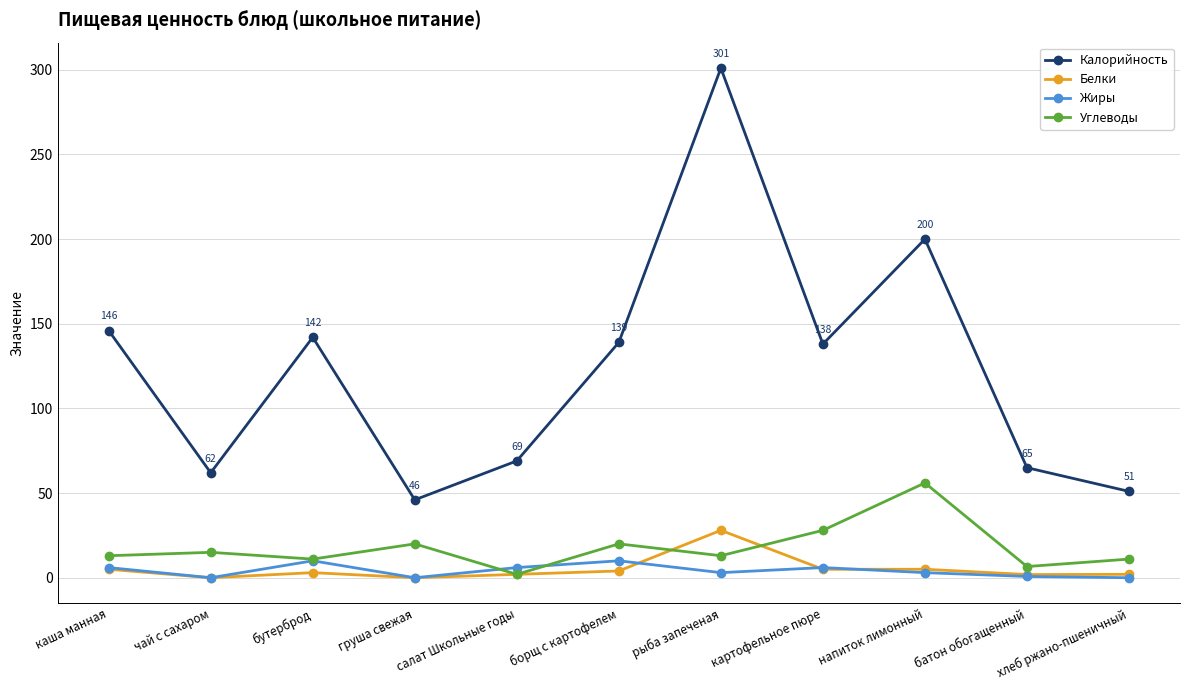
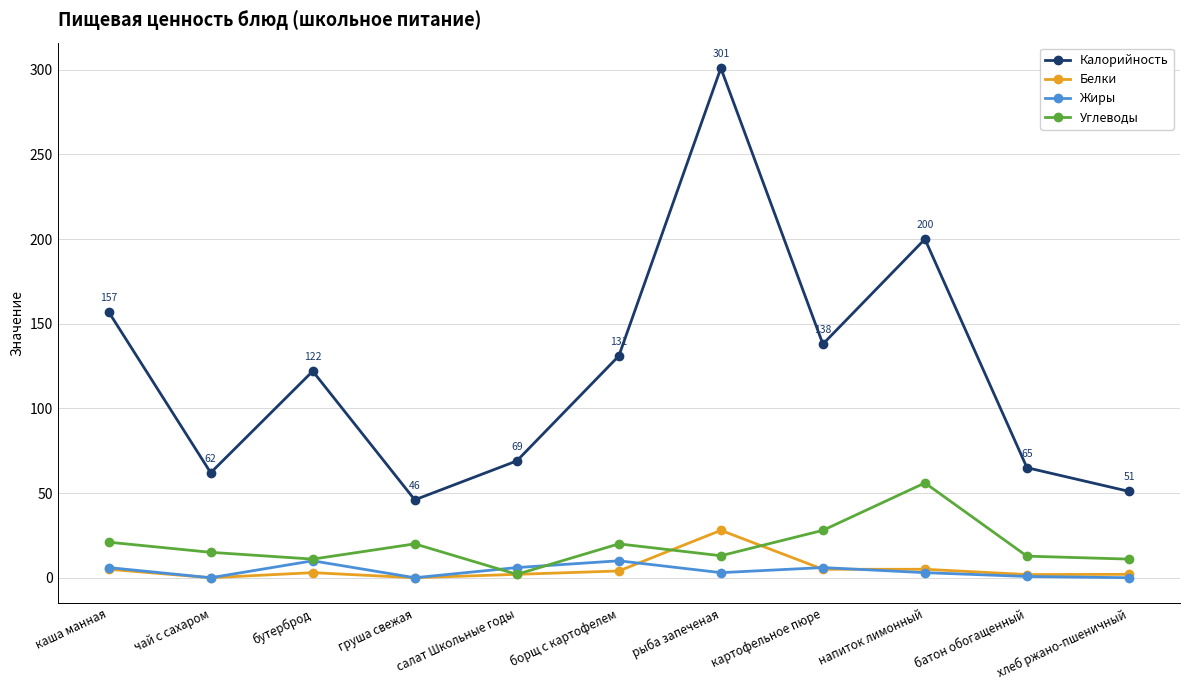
Калорийность, каша манная: 146 -> 157
Углеводы, каша манная: 13 -> 21
Калорийность, бутерброд: 142 -> 122
Калорийность, борщ с картофелем: 139 -> 131
Углеводы, батон обогащенный: 7 -> 13
